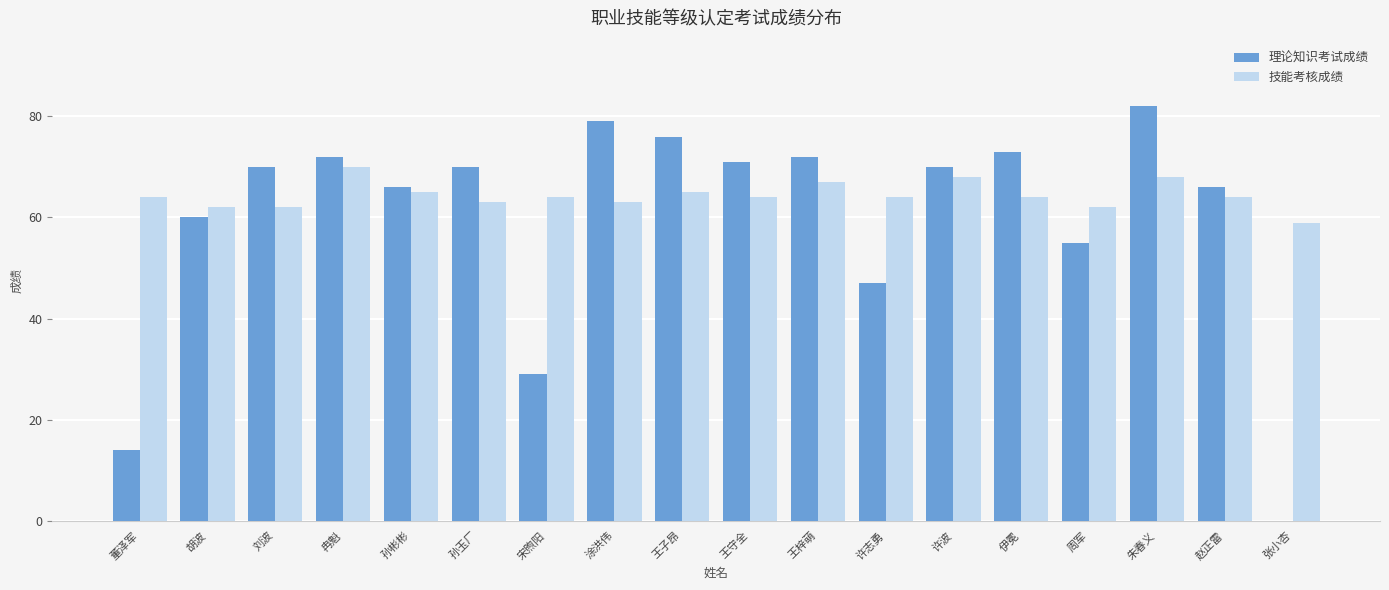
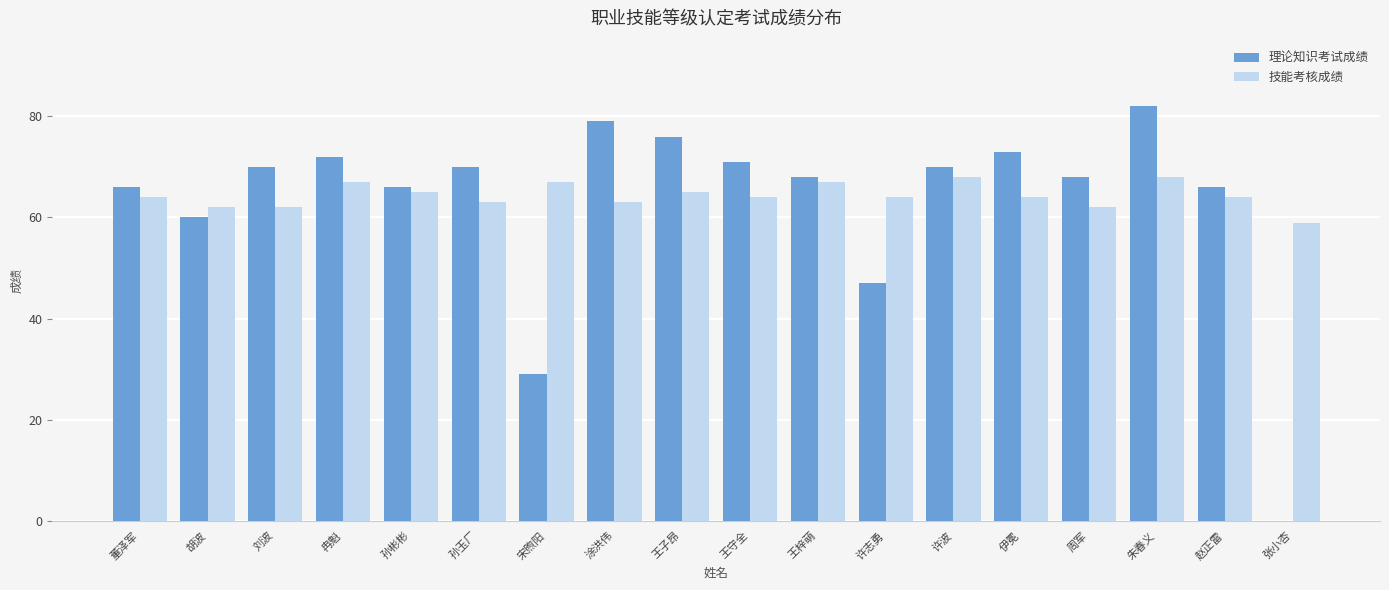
理论知识考试成绩, 董泽军: 14 -> 66
技能考核成绩, 冉魁: 70 -> 67
技能考核成绩, 宋煦阳: 64 -> 67
理论知识考试成绩, 王梓萌: 72 -> 68
理论知识考试成绩, 周军: 55 -> 68
